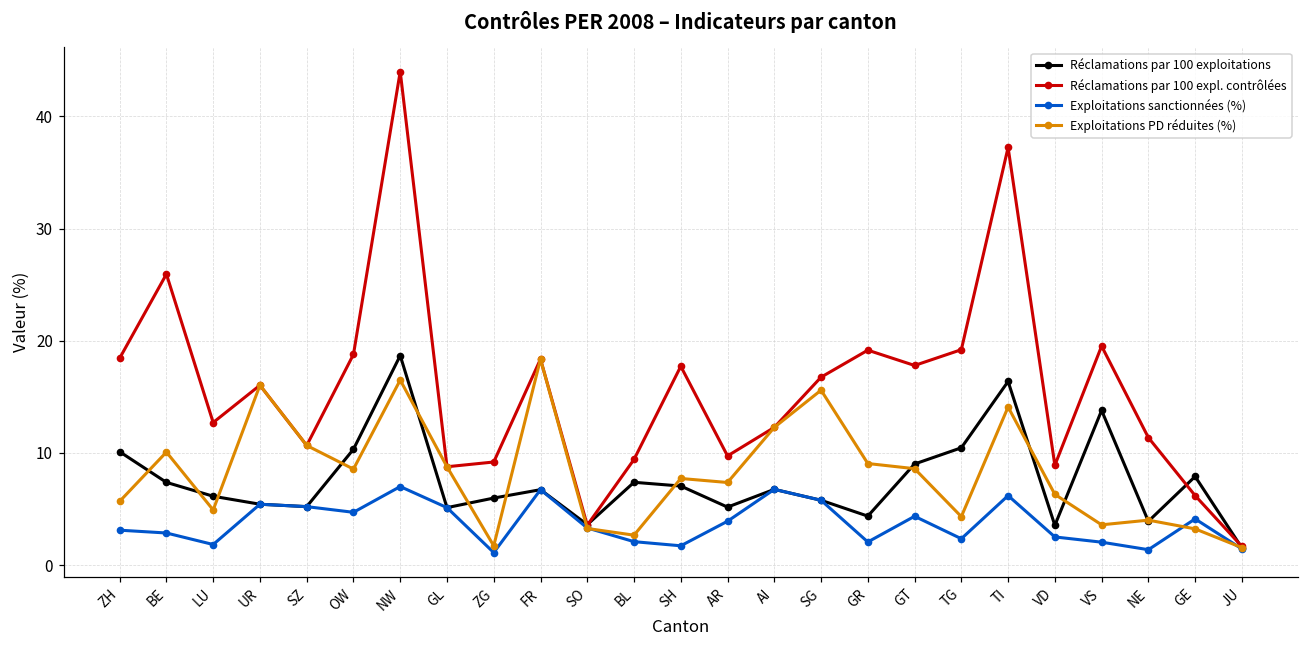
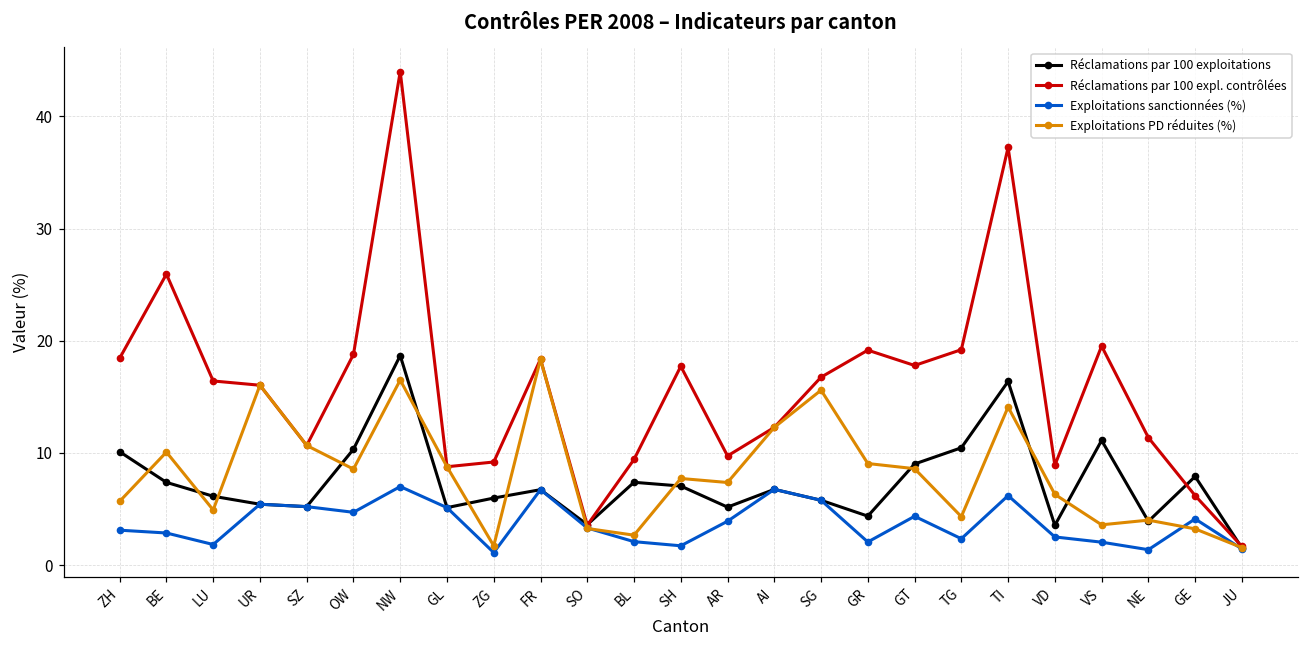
Réclamations par 100 expl. contrôlées, LU: 12.7 -> 16.4
Réclamations par 100 exploitations, VS: 13.8 -> 11.1
